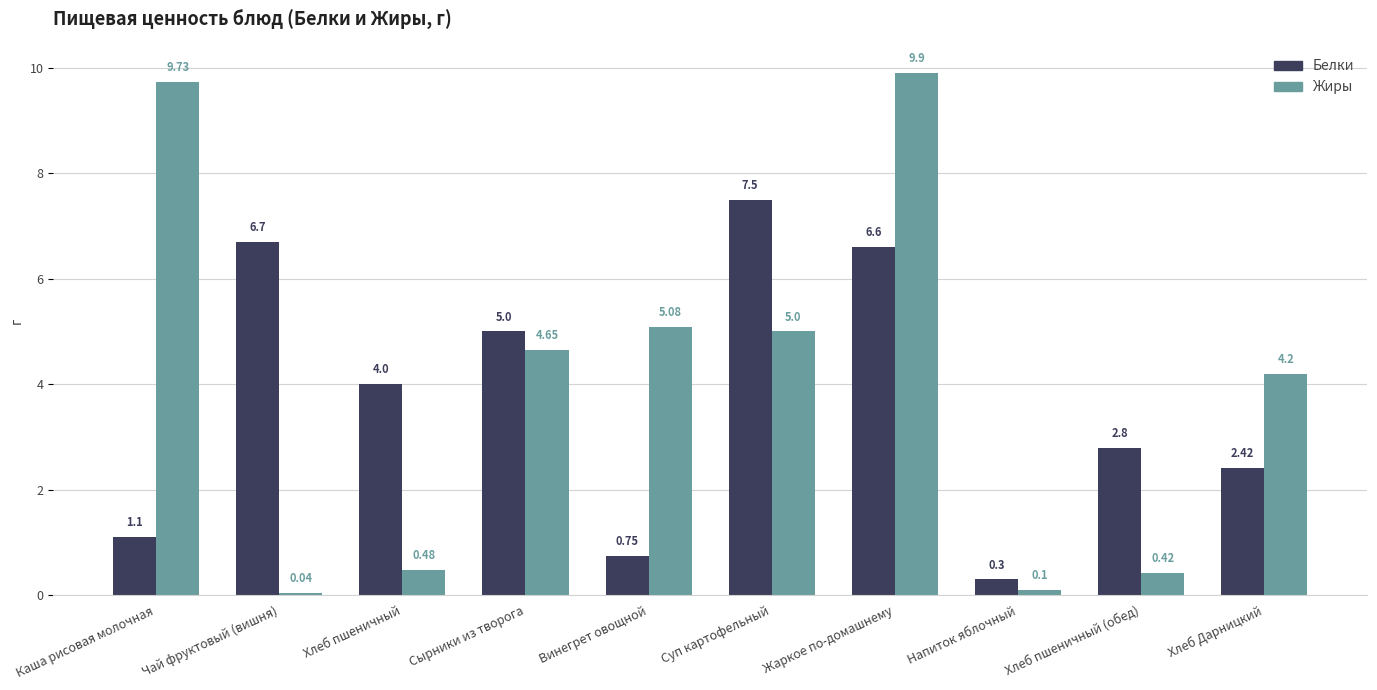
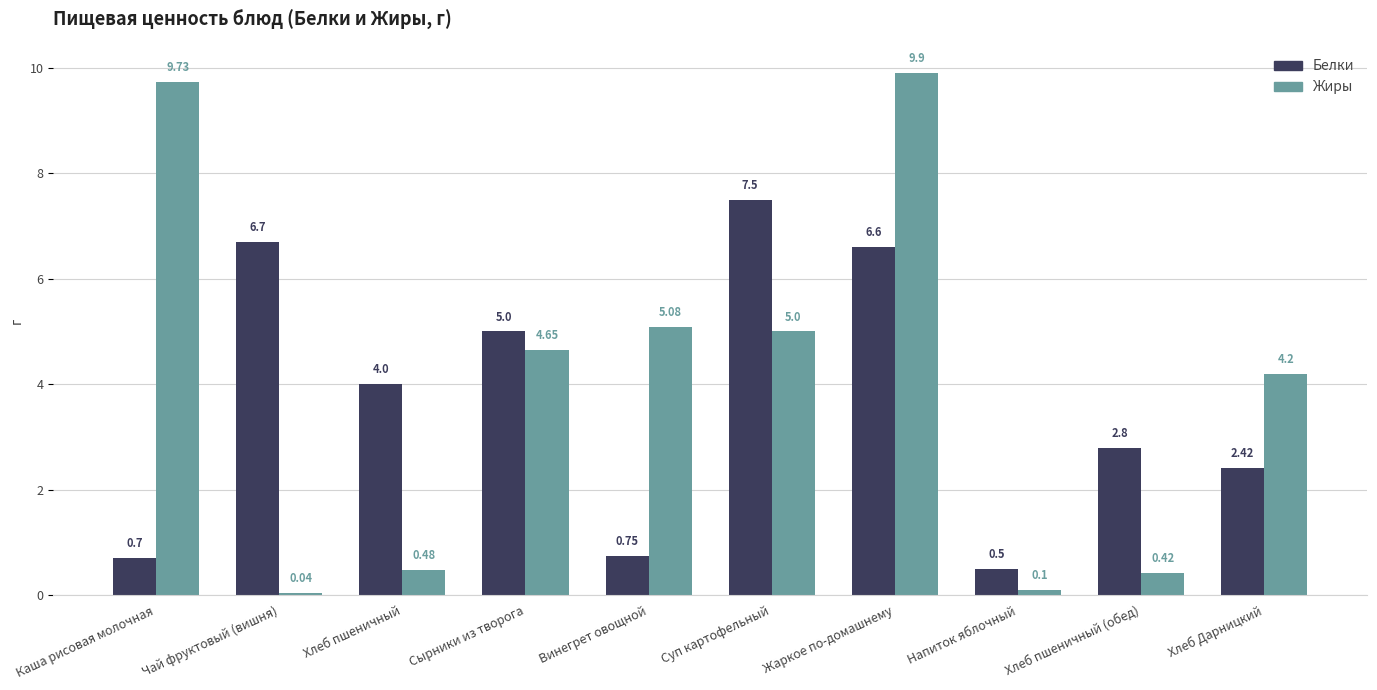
Белки, Каша рисовая молочная: 1.1 -> 0.7
Белки, Напиток яблочный: 0.3 -> 0.5
